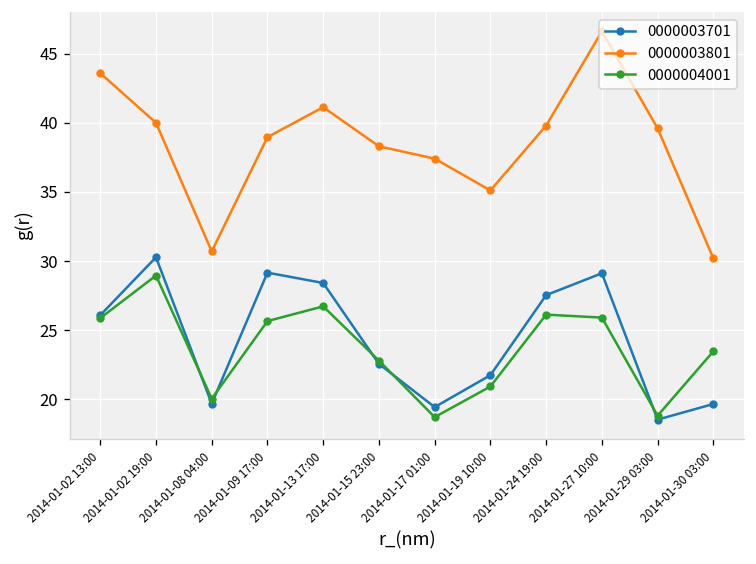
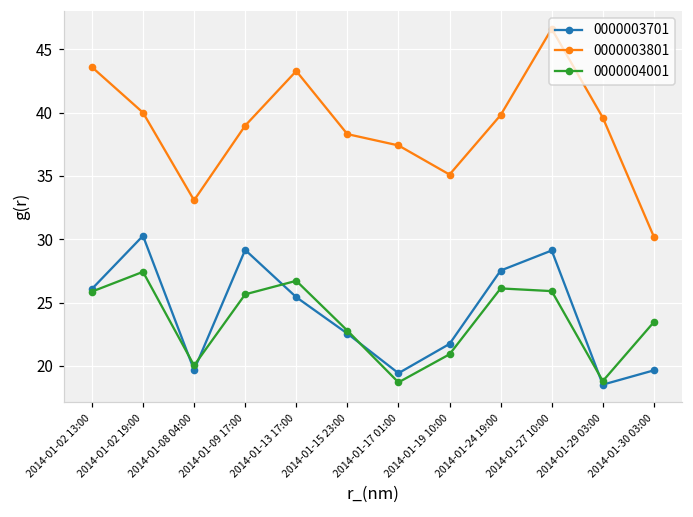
0000004001, 2014-01-02 19:00: 29.0 -> 27.4
0000003801, 2014-01-08 04:00: 30.7 -> 33.1
0000003701, 2014-01-13 17:00: 28.4 -> 25.4
0000003801, 2014-01-13 17:00: 41.1 -> 43.3
